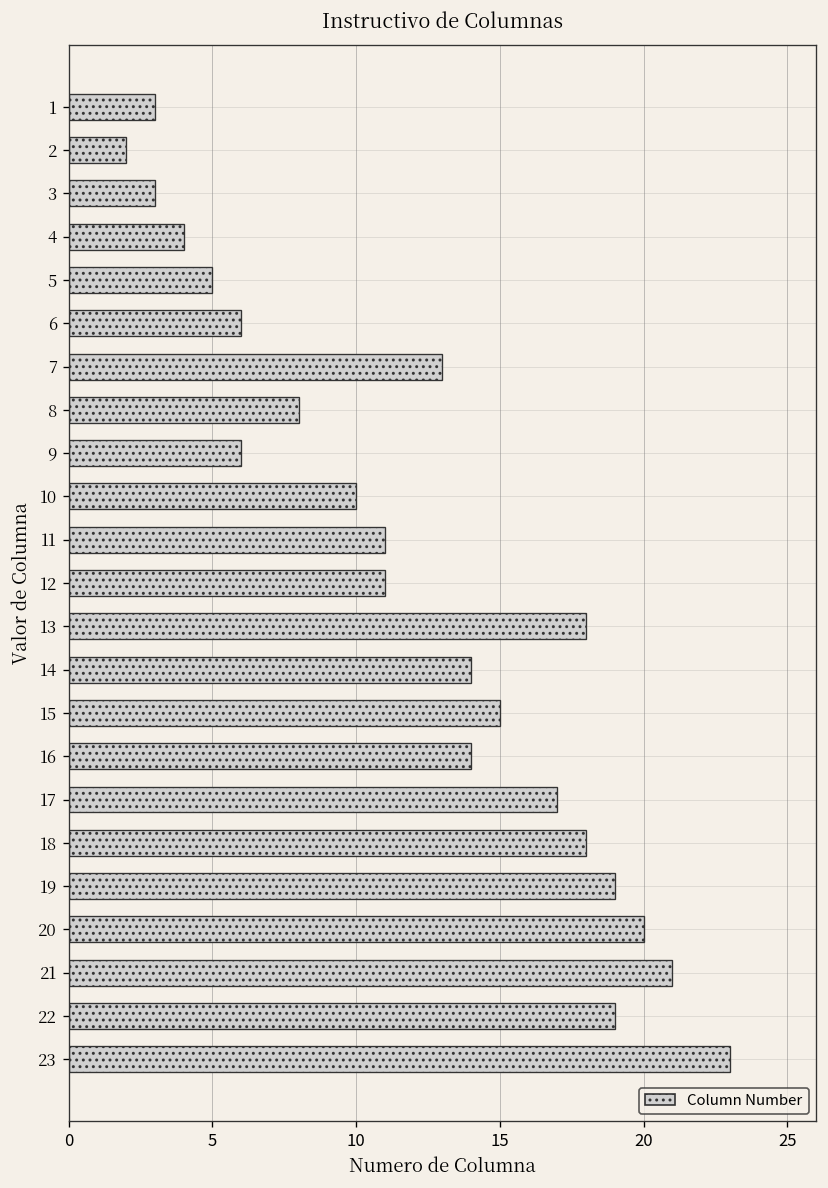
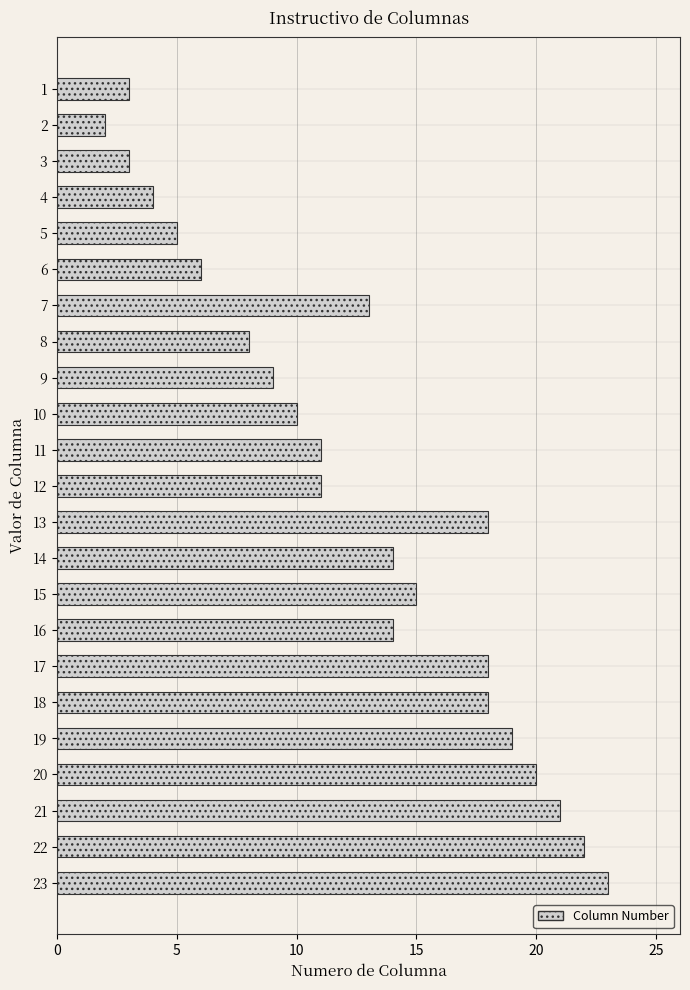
9: 6 -> 9
17: 17 -> 18
22: 19 -> 22
